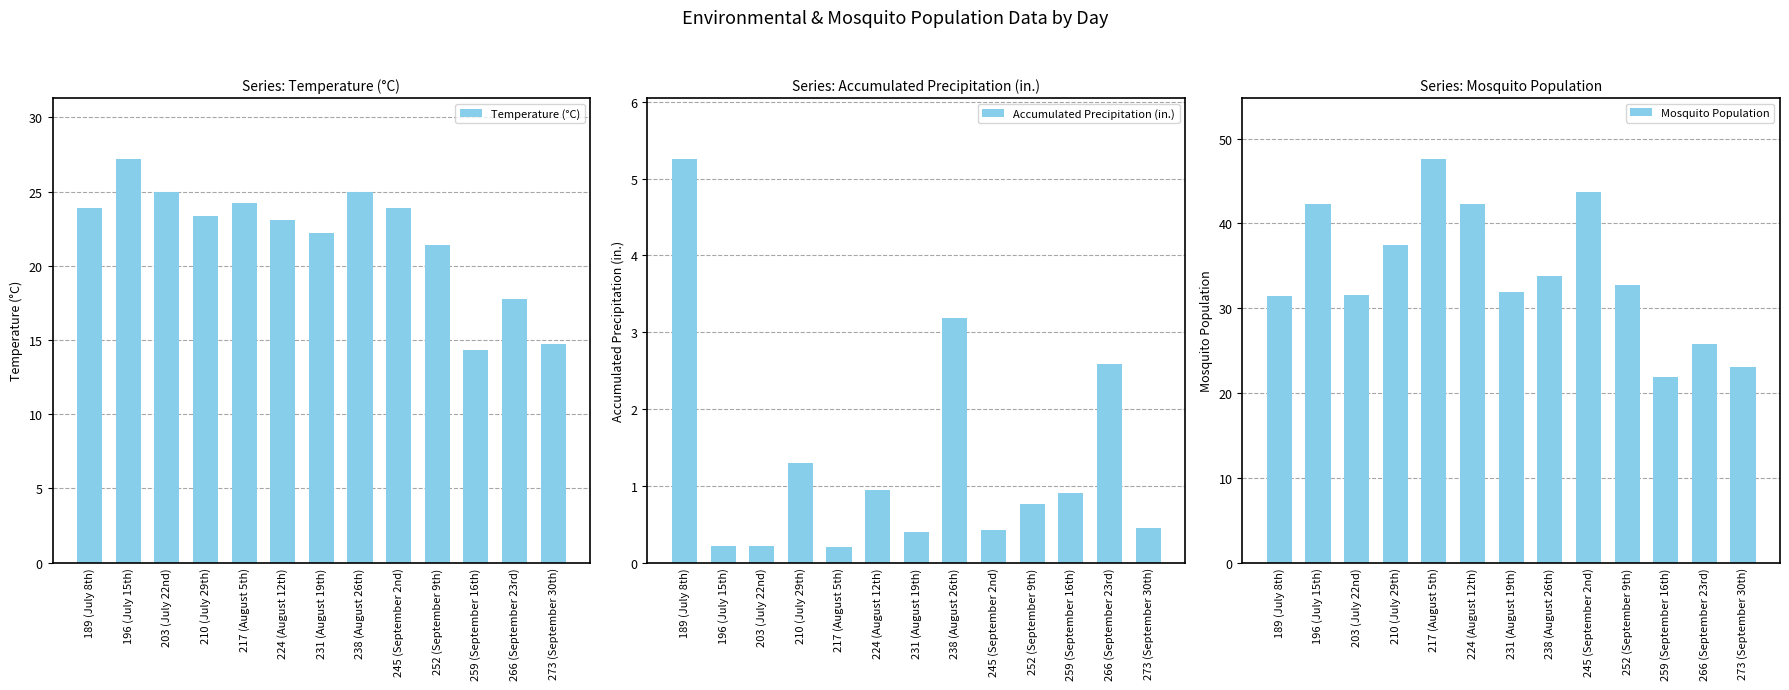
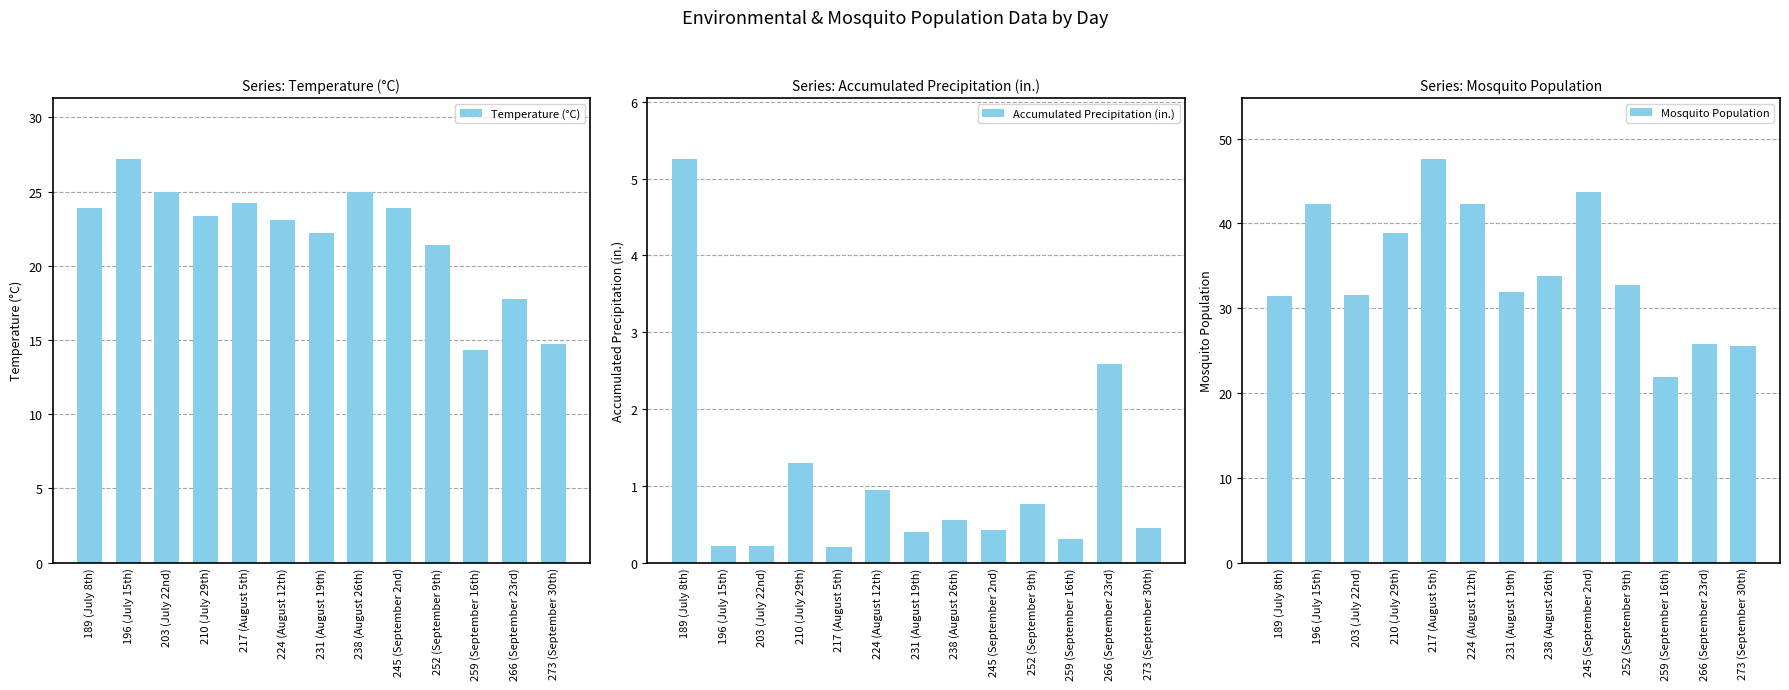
Series: Accumulated Precipitation (in.), 238 (August 26th): 3.2 -> 0.6
Series: Accumulated Precipitation (in.), 259 (September 16th): 0.9 -> 0.3
Series: Mosquito Population, 210 (July 29th): 38 -> 39
Series: Mosquito Population, 273 (September 30th): 23 -> 26
